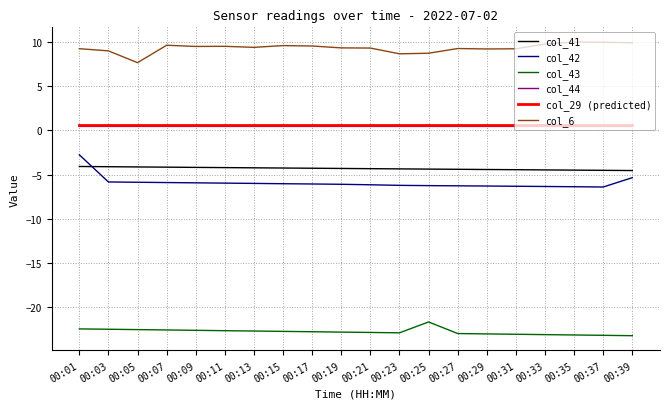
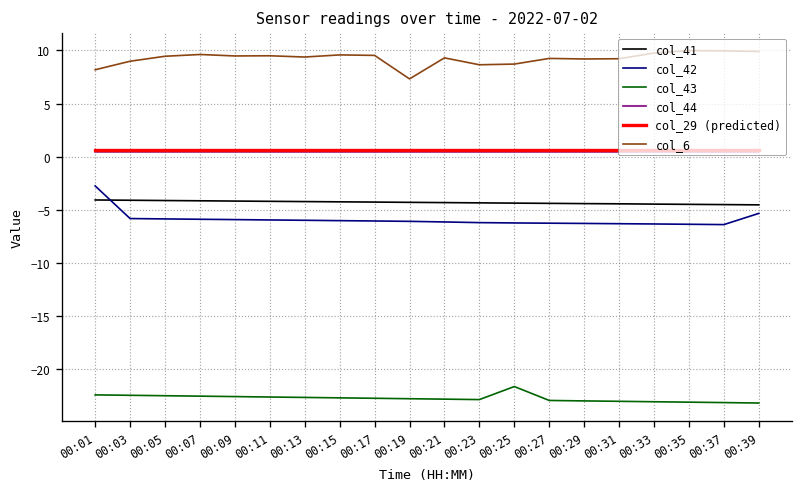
col_6, 00:01: 9 -> 8
col_6, 00:05: 8 -> 9
col_6, 00:19: 9 -> 7
